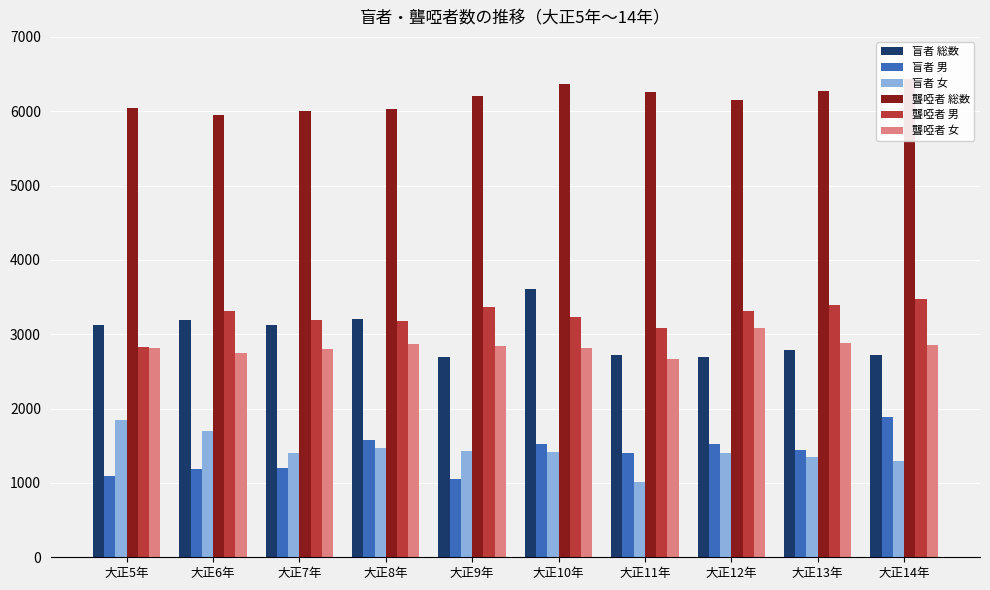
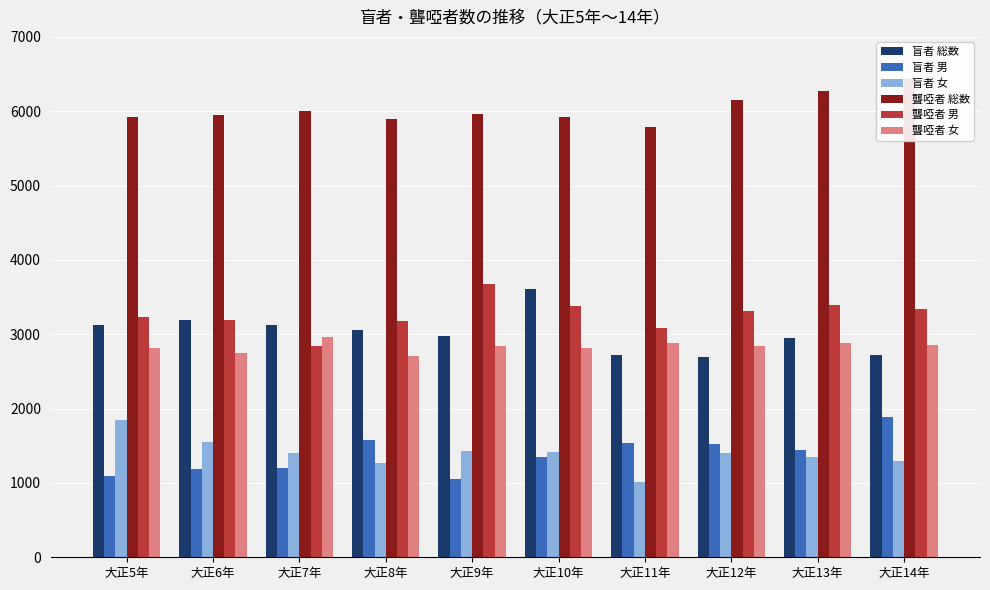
聾啞者 総数, 大正5年: 6000 -> 5900
聾啞者 男, 大正5年: 2800 -> 3200
盲者 女, 大正6年: 1700 -> 1600
聾啞者 男, 大正6年: 3300 -> 3200
聾啞者 男, 大正7年: 3200 -> 2800
聾啞者 女, 大正7年: 2800 -> 3000
盲者 総数, 大正8年: 3200 -> 3100
盲者 女, 大正8年: 1500 -> 1300
聾啞者 総数, 大正8年: 6000 -> 5900
聾啞者 女, 大正8年: 2900 -> 2700
盲者 総数, 大正9年: 2700 -> 3000
聾啞者 総数, 大正9年: 6200 -> 6000
聾啞者 男, 大正9年: 3400 -> 3700
盲者 男, 大正10年: 1500 -> 1400
聾啞者 総数, 大正10年: 6400 -> 5900
聾啞者 男, 大正10年: 3200 -> 3400
盲者 男, 大正11年: 1400 -> 1500
聾啞者 総数, 大正11年: 6300 -> 5800
聾啞者 女, 大正11年: 2700 -> 2900
聾啞者 女, 大正12年: 3100 -> 2800
盲者 総数, 大正13年: 2800 -> 3000
聾啞者 男, 大正14年: 3500 -> 3300
